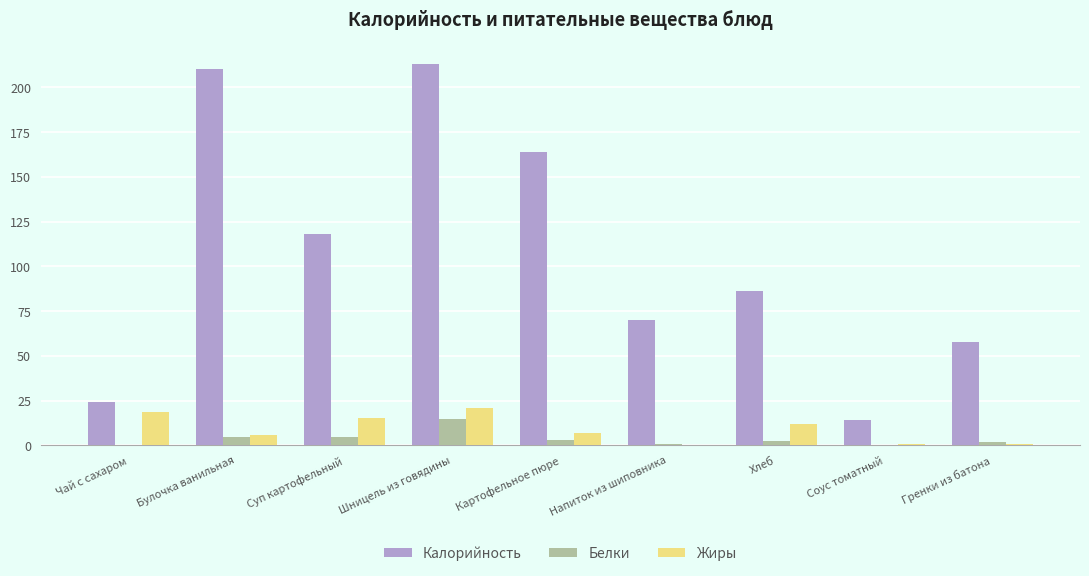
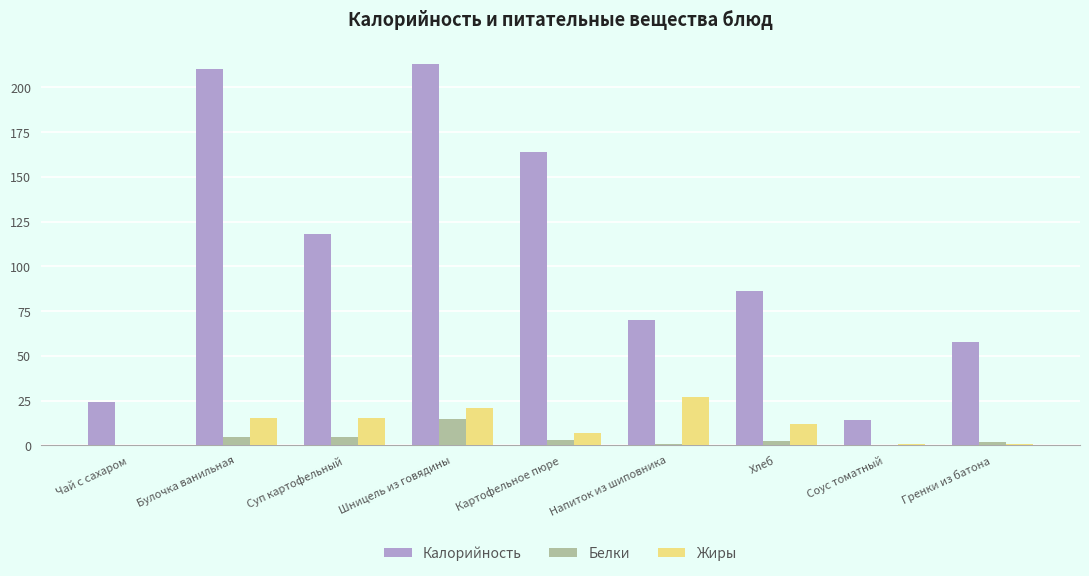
Жиры, Чай с сахаром: 19 -> 0
Жиры, Булочка ванильная: 6 -> 15
Жиры, Напиток из шиповника: 0 -> 27
